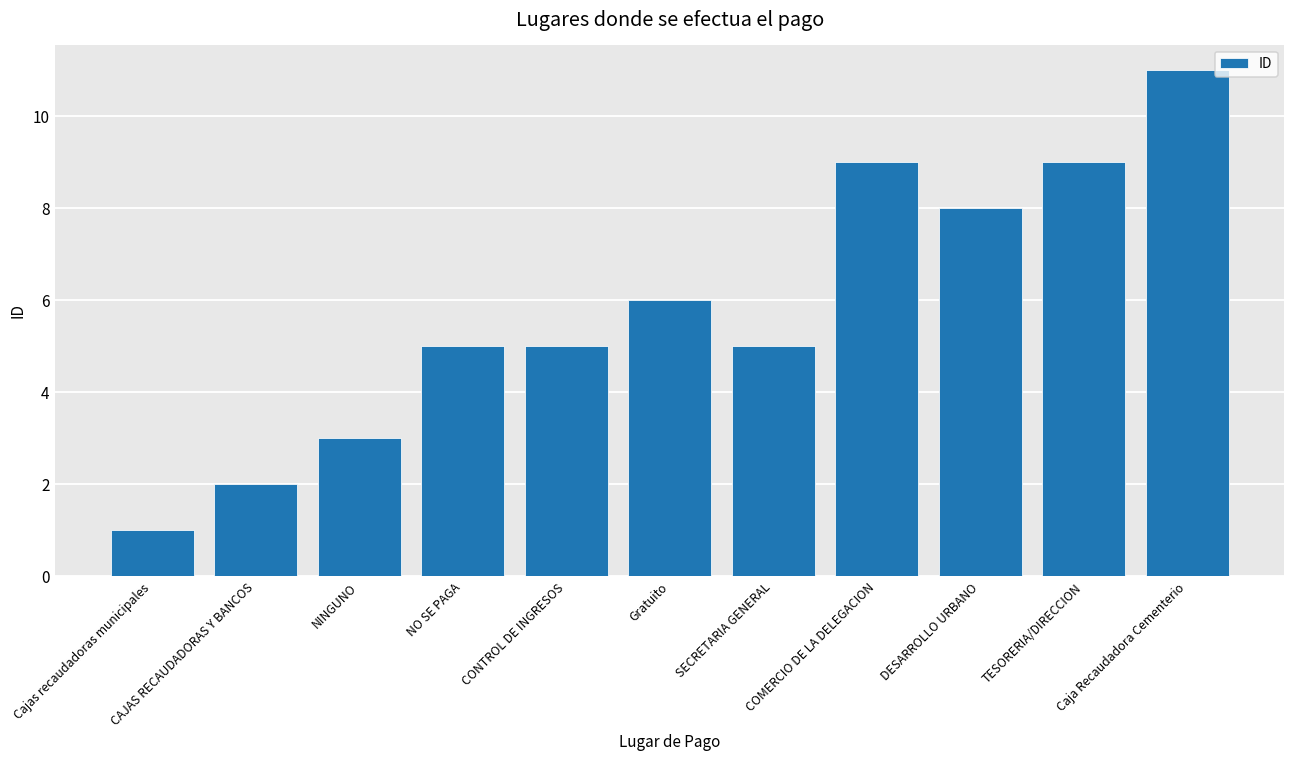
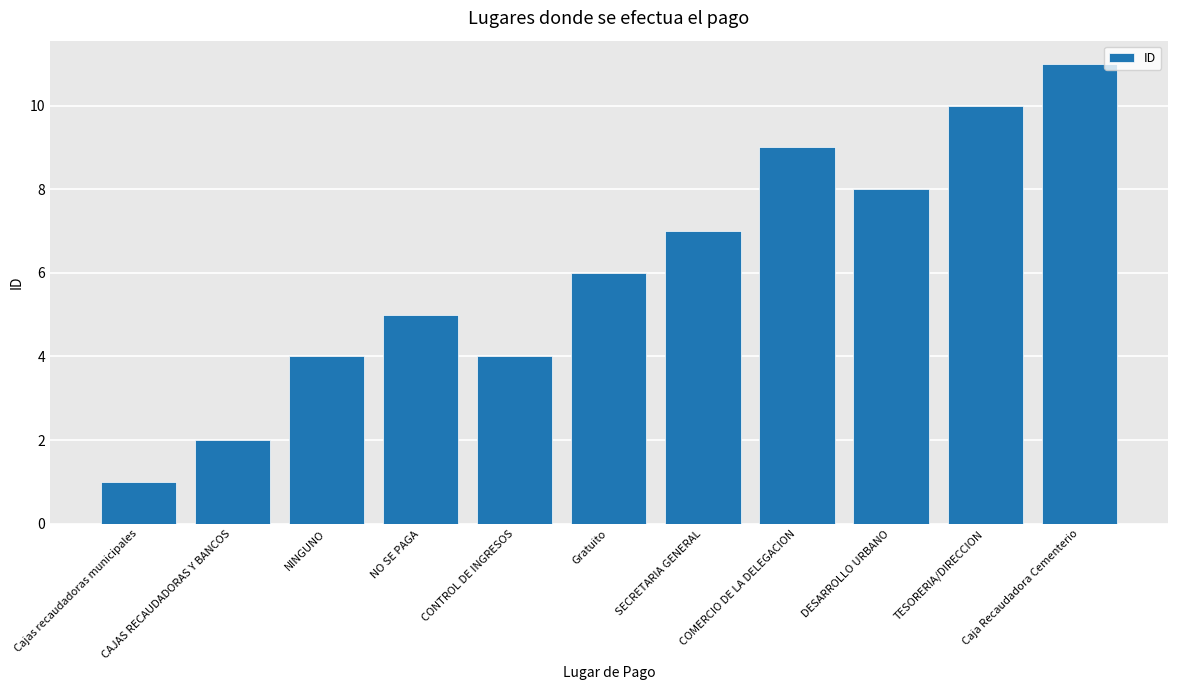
NINGUNO: 3 -> 4
CONTROL DE INGRESOS: 5 -> 4
SECRETARIA GENERAL: 5 -> 7
TESORERIA/DIRECCION: 9 -> 10
